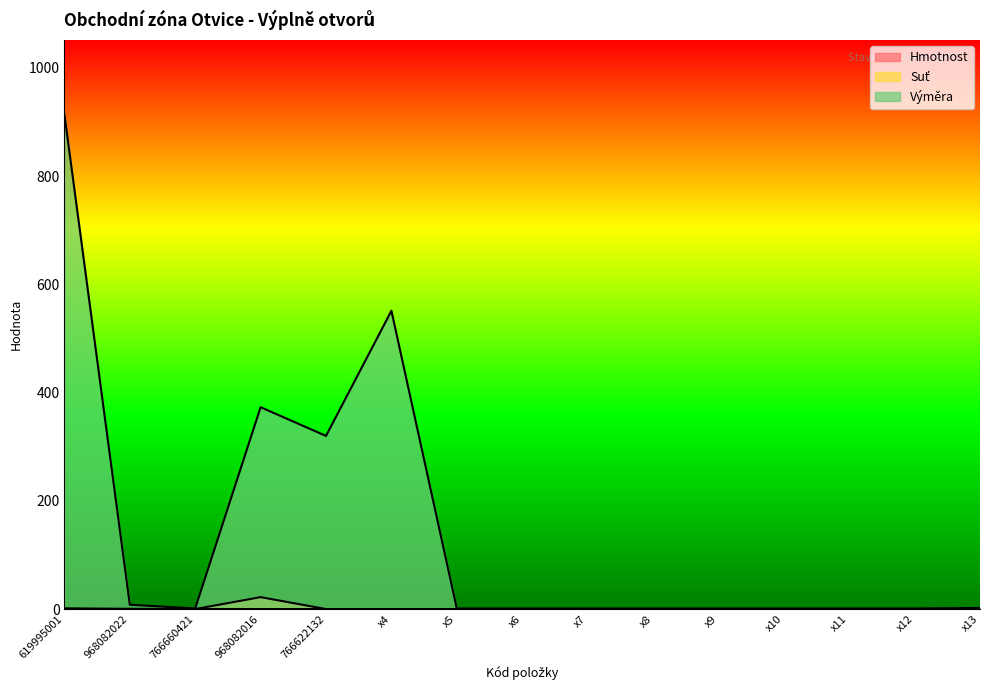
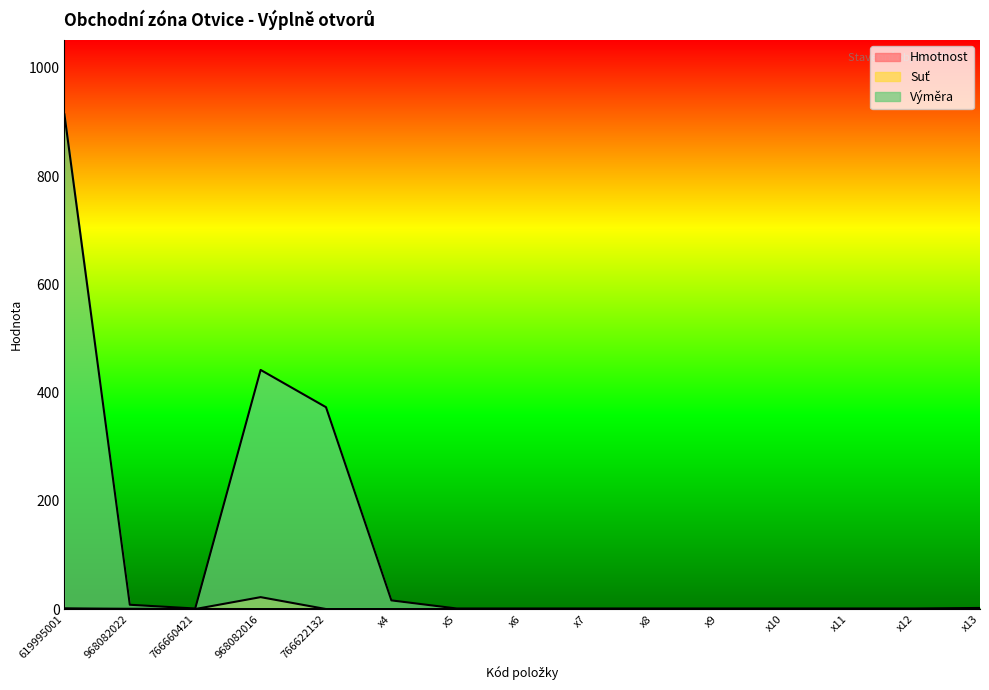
Výměra, 968082016: 370 -> 440
Výměra, 766622132: 320 -> 370
Výměra, x4: 550 -> 20
